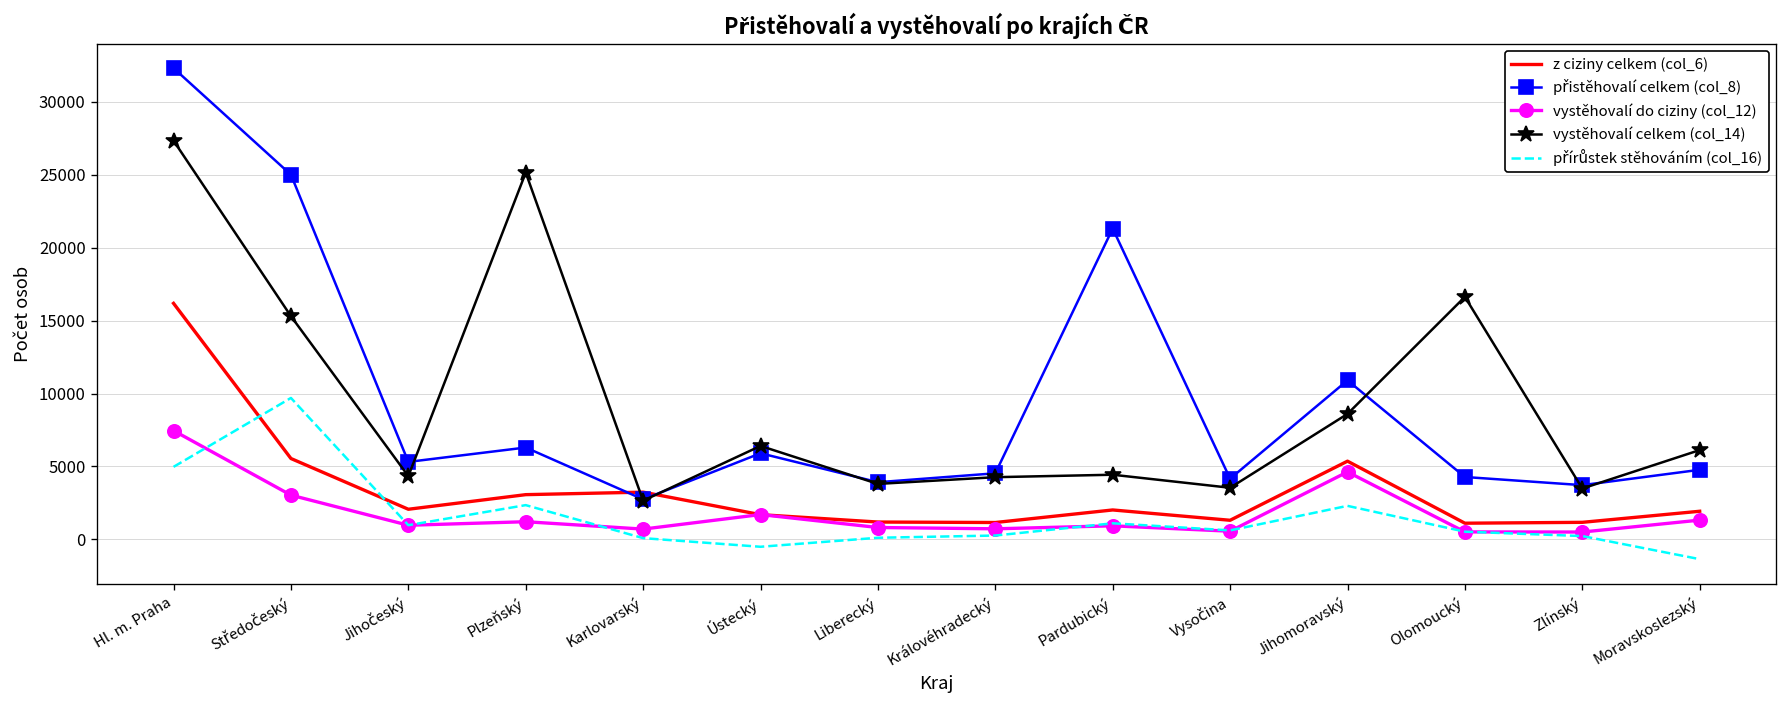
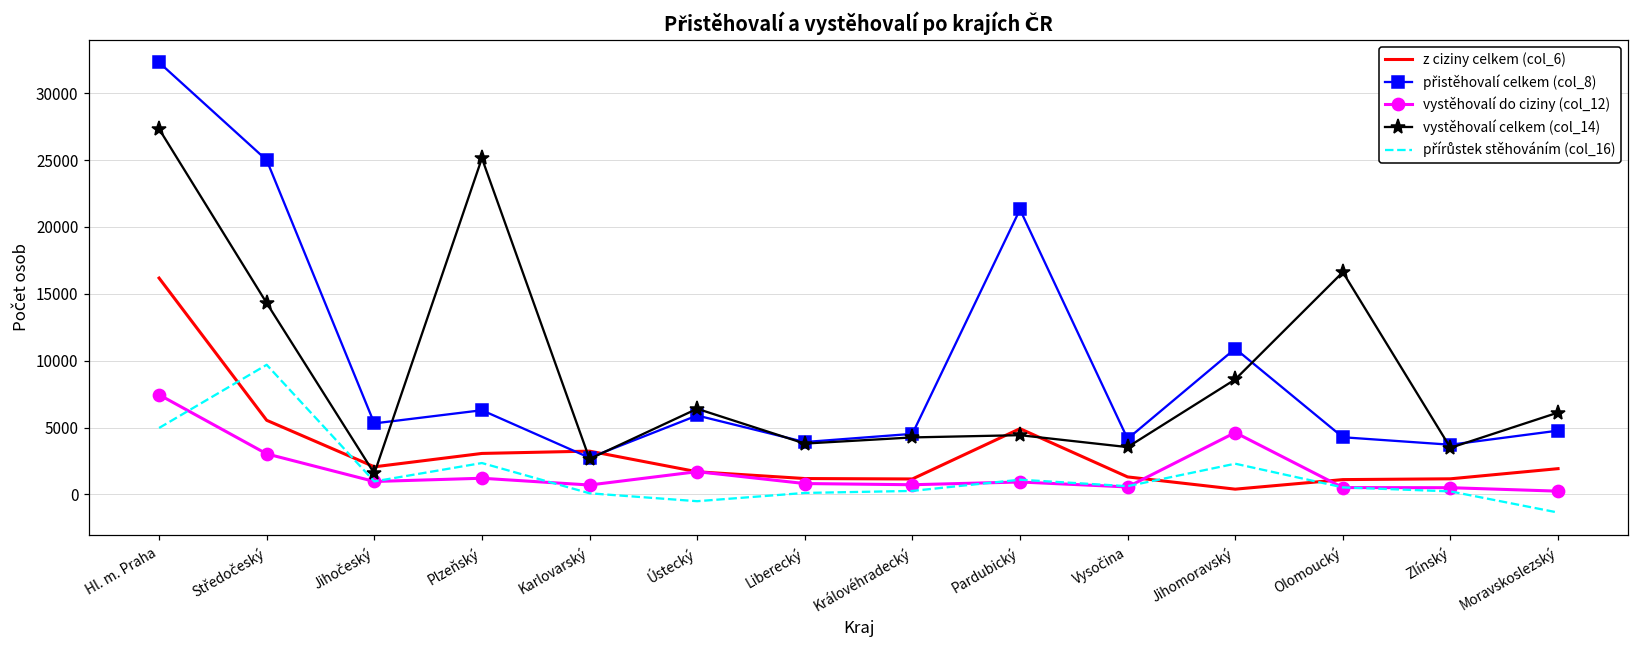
vystěhovalí celkem (col_14), Středočeský: 15300 -> 14300
vystěhovalí celkem (col_14), Jihočeský: 4300 -> 1600
z ciziny celkem (col_6), Pardubický: 2000 -> 4900
z ciziny celkem (col_6), Jihomoravský: 5400 -> 400
vystěhovalí do ciziny (col_12), Moravskoslezský: 1300 -> 200
